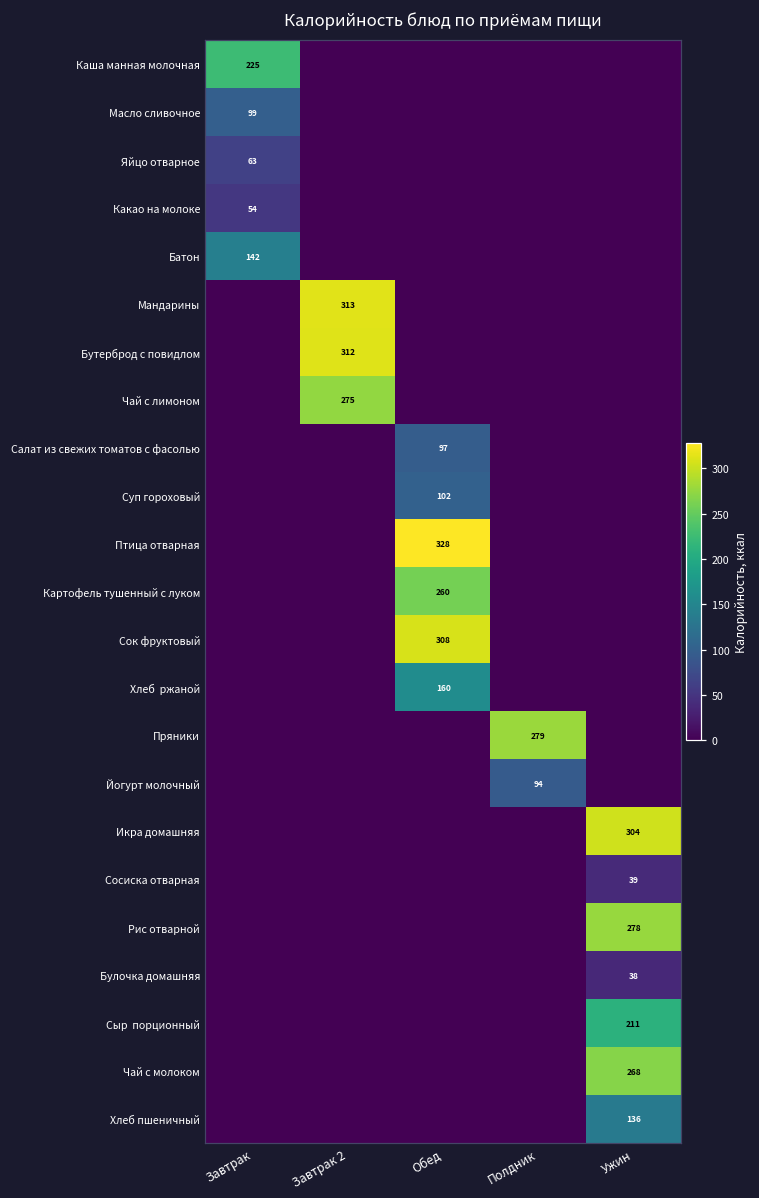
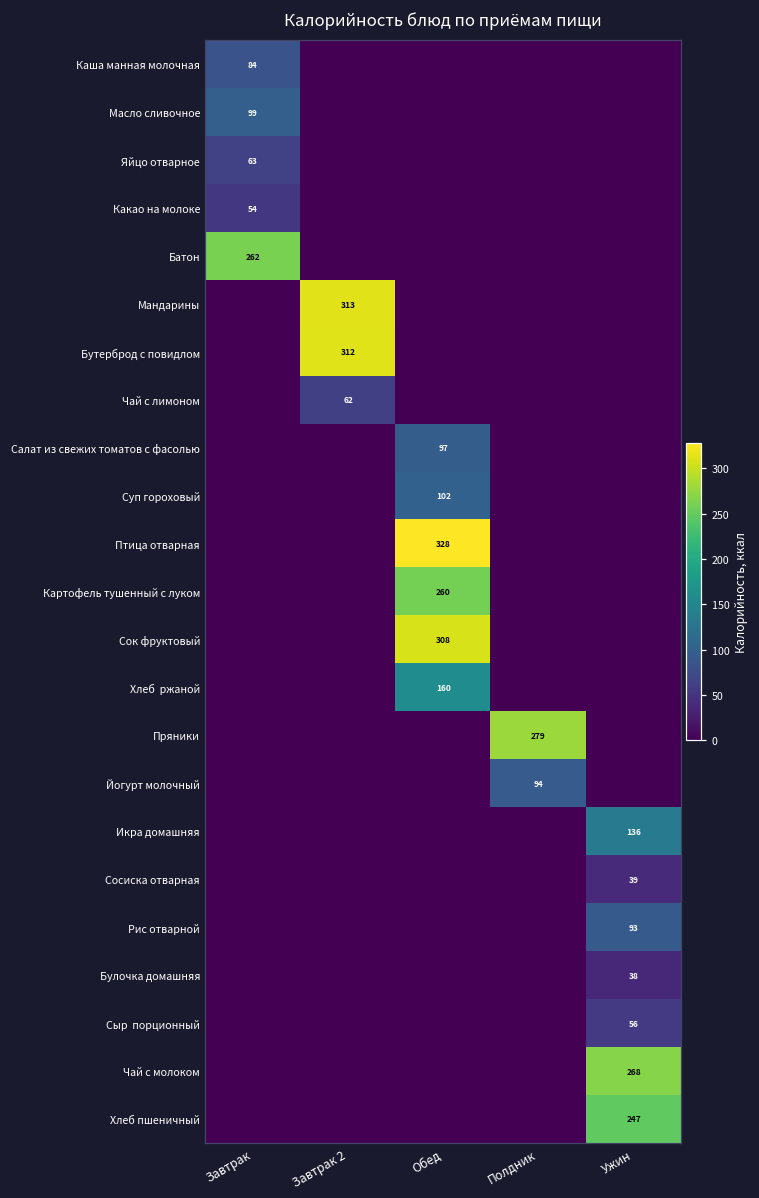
Каша манная молочная, Завтрак: 225 -> 84
Батон, Завтрак: 142 -> 262
Чай с лимоном, Завтрак 2: 275 -> 62
Икра домашняя, Ужин: 304 -> 136
Рис отварной, Ужин: 278 -> 93
Сыр порционный, Ужин: 211 -> 56
Хлеб пшеничный, Ужин: 136 -> 247
